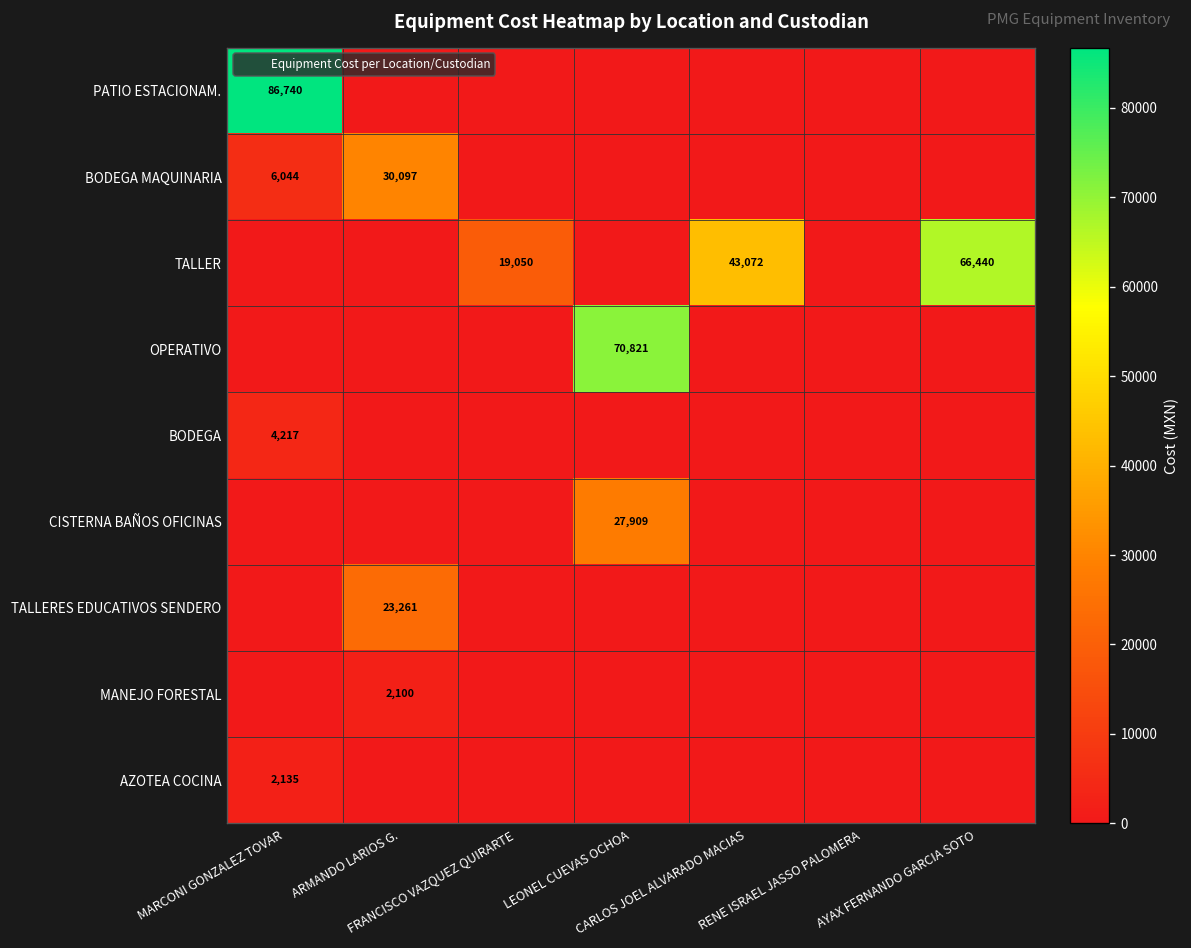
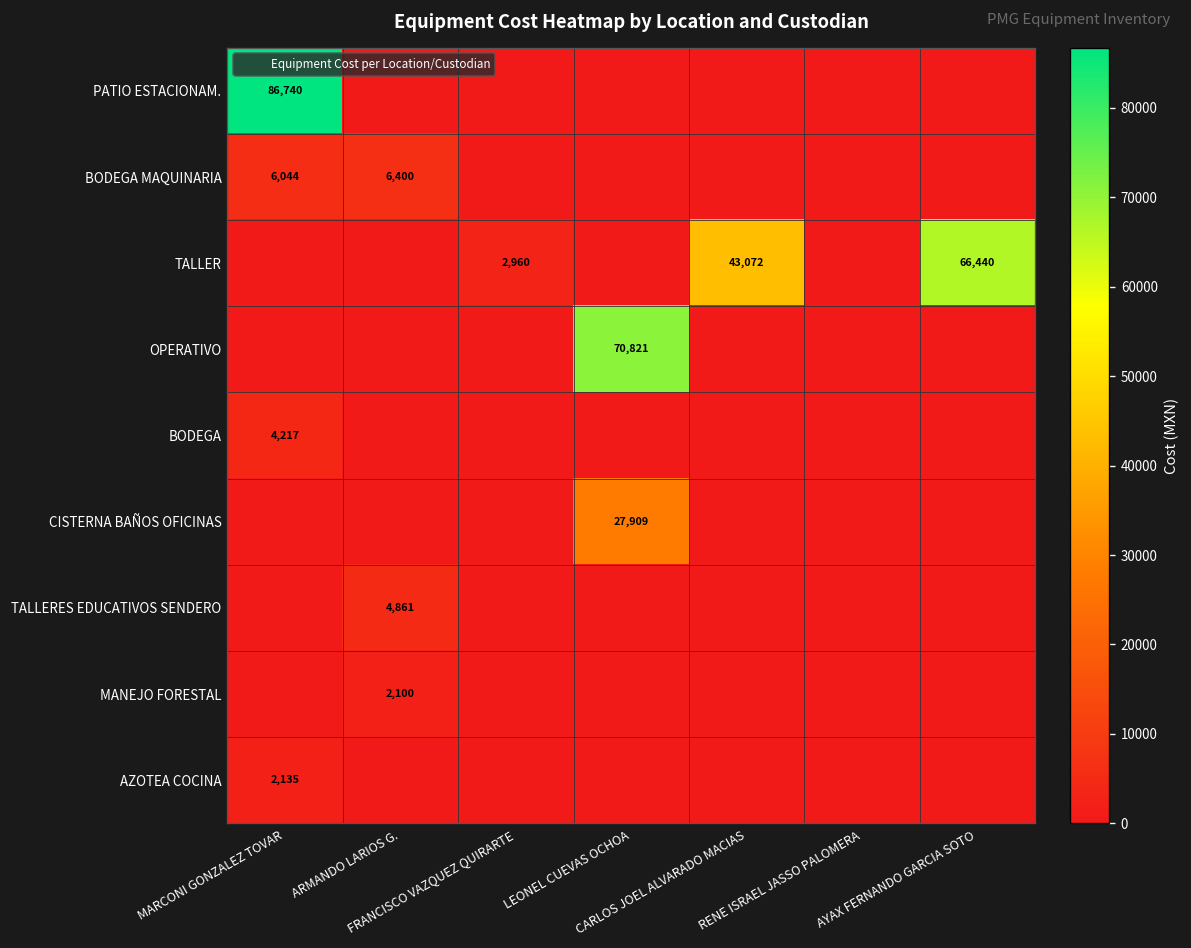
BODEGA MAQUINARIA, ARMANDO LARIOS G.: 30,097 -> 6,400
TALLER, FRANCISCO VAZQUEZ QUIRARTE: 19,050 -> 2,960
TALLERES EDUCATIVOS SENDERO, ARMANDO LARIOS G.: 23,261 -> 4,861
